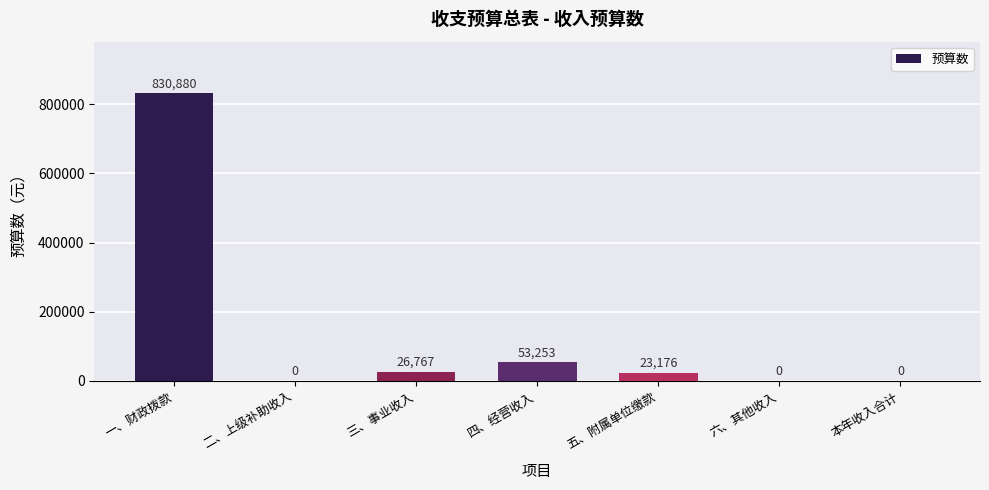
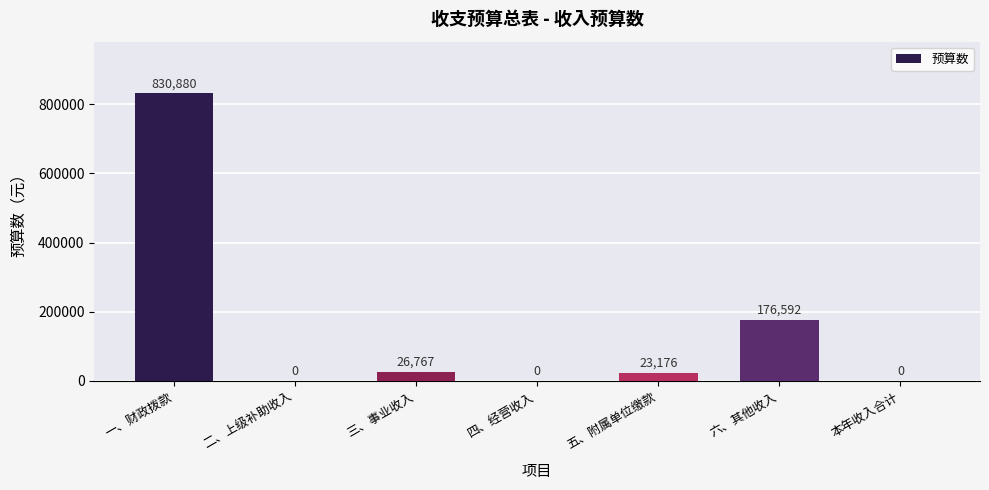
四、经营收入: 53,253 -> 0
六、其他收入: 0 -> 176,592
